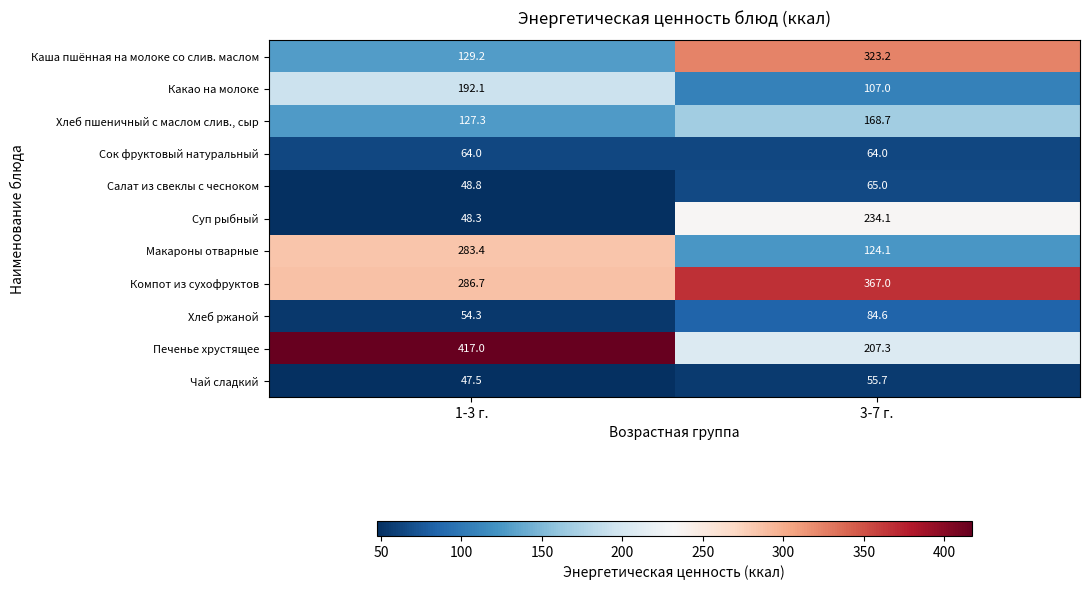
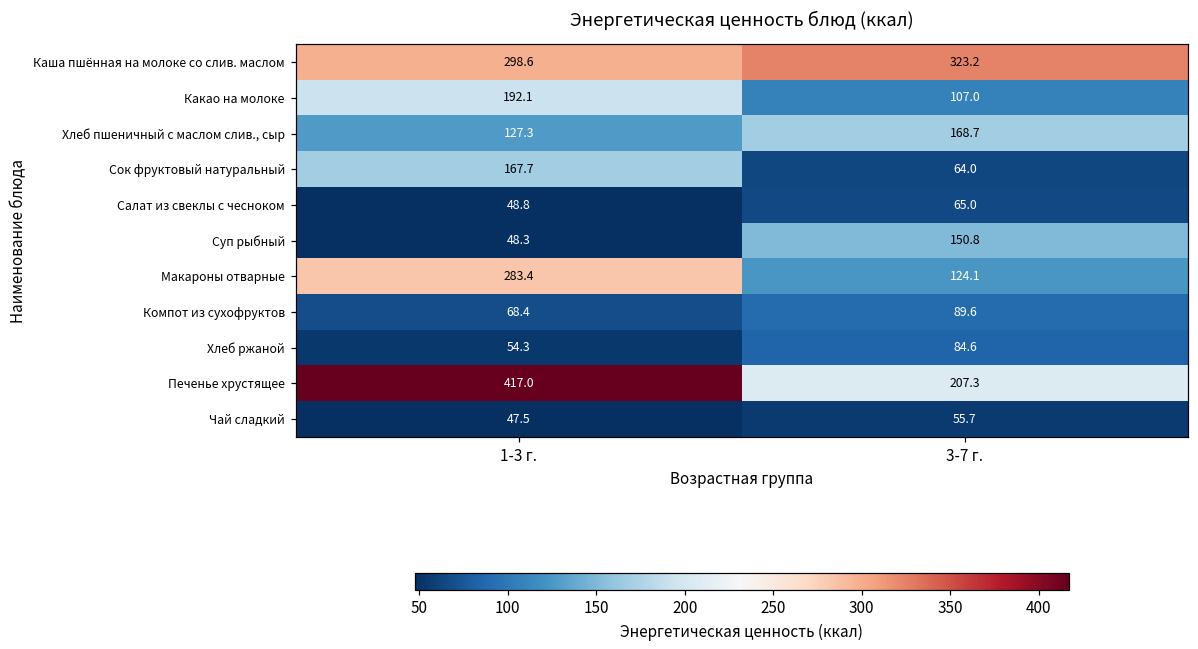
Каша пшённая на молоке со слив. маслом, 1-3 г.: 129.2 -> 298.6
Сок фруктовый натуральный, 1-3 г.: 64.0 -> 167.7
Суп рыбный, 3-7 г.: 234.1 -> 150.8
Компот из сухофруктов, 1-3 г.: 286.7 -> 68.4
Компот из сухофруктов, 3-7 г.: 367.0 -> 89.6
